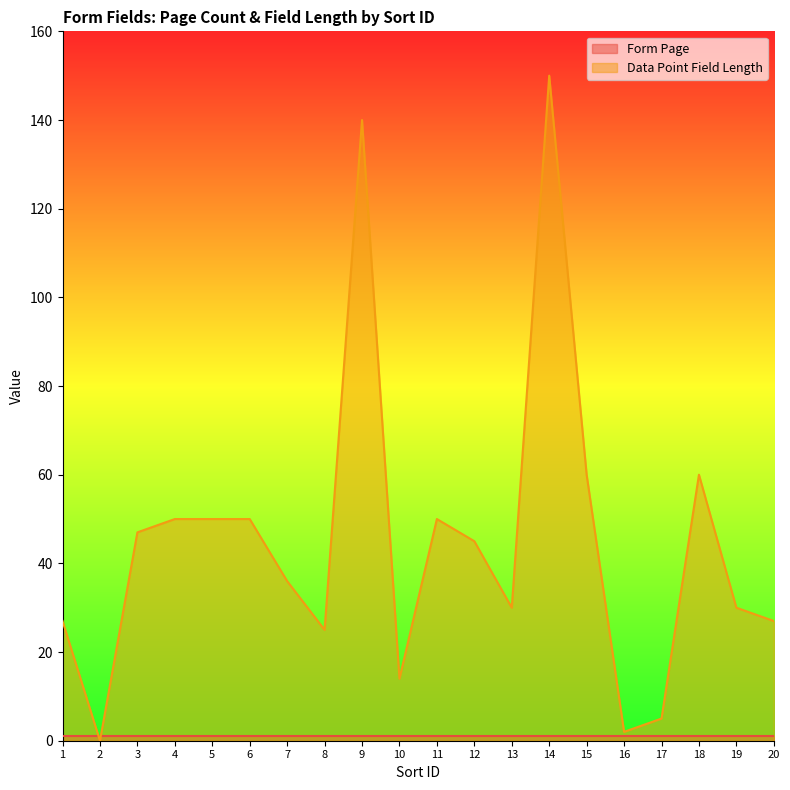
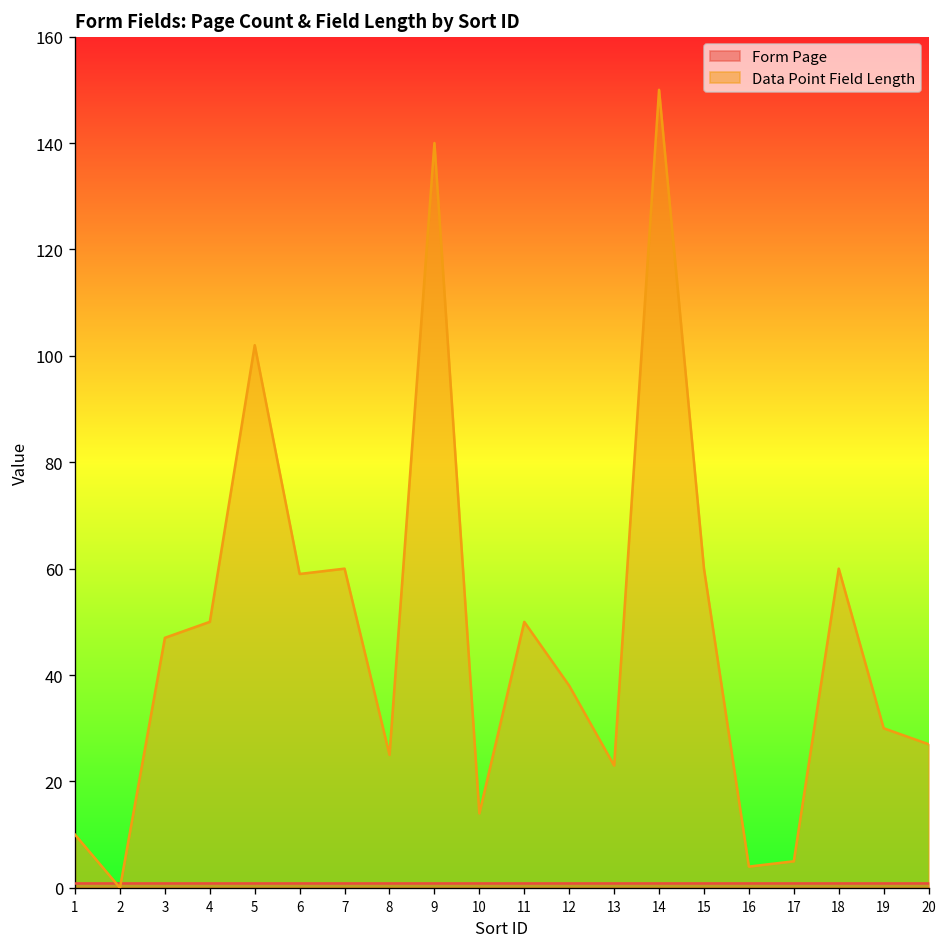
Data Point Field Length, 1: 27 -> 10
Data Point Field Length, 5: 50 -> 102
Data Point Field Length, 6: 50 -> 59
Data Point Field Length, 7: 36 -> 60
Data Point Field Length, 12: 45 -> 38
Data Point Field Length, 13: 30 -> 23
Data Point Field Length, 16: 2 -> 4
